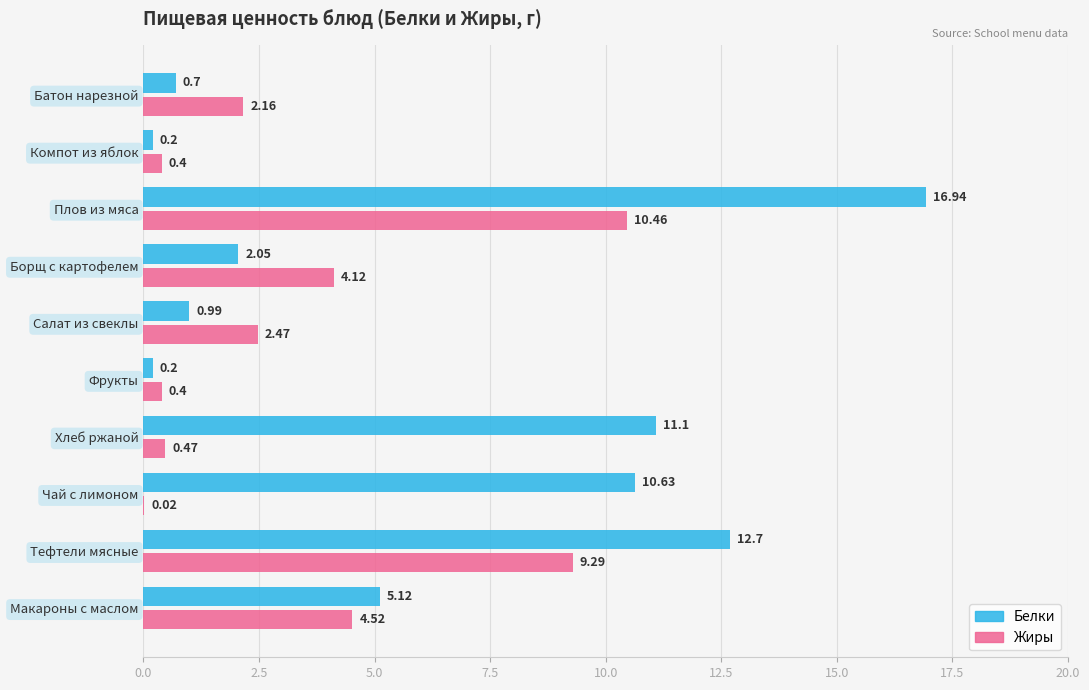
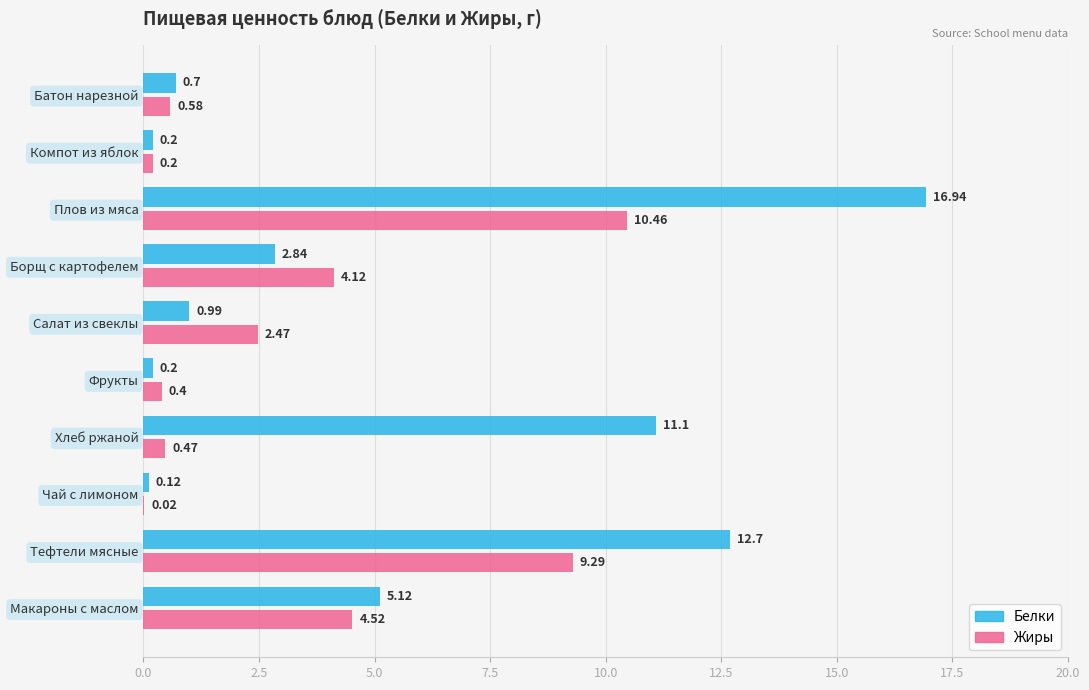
Жиры, Батон нарезной: 2.16 -> 0.58
Жиры, Компот из яблок: 0.4 -> 0.2
Белки, Борщ с картофелем: 2.05 -> 2.84
Белки, Чай с лимоном: 10.63 -> 0.12
